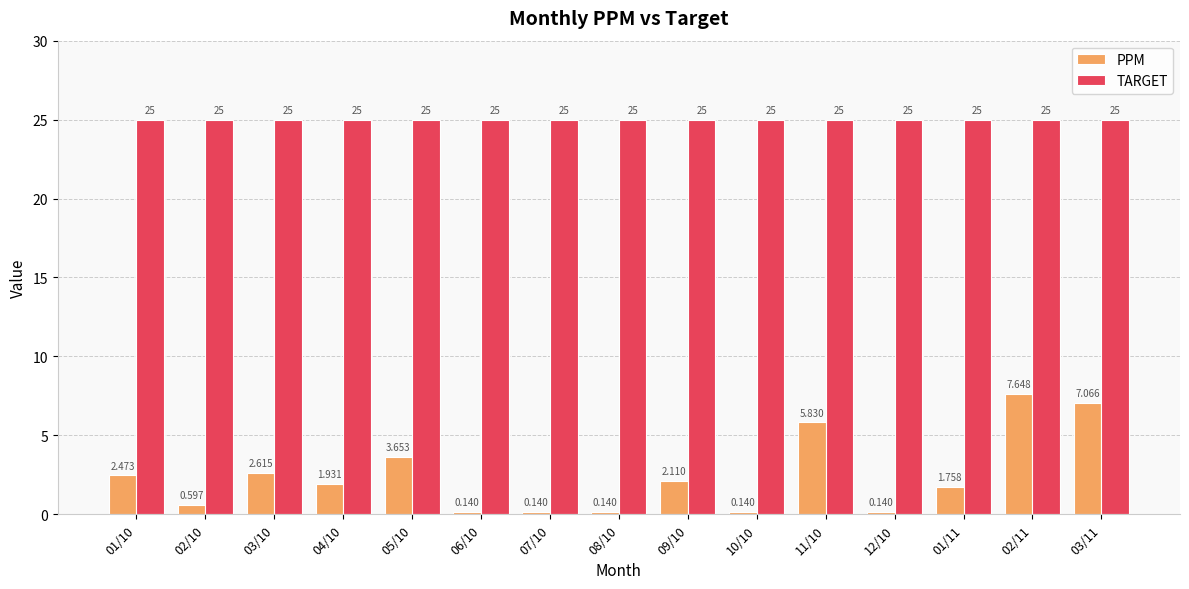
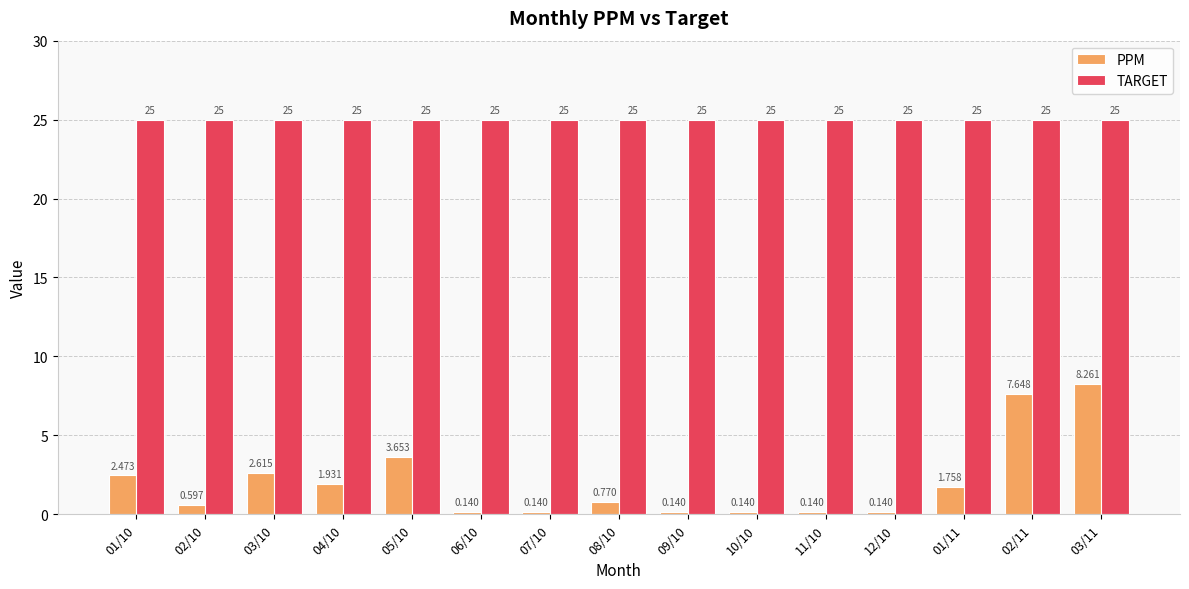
PPM, 08/10: 0.140 -> 0.770
PPM, 09/10: 2.110 -> 0.140
PPM, 11/10: 5.830 -> 0.140
PPM, 03/11: 7.066 -> 8.261
